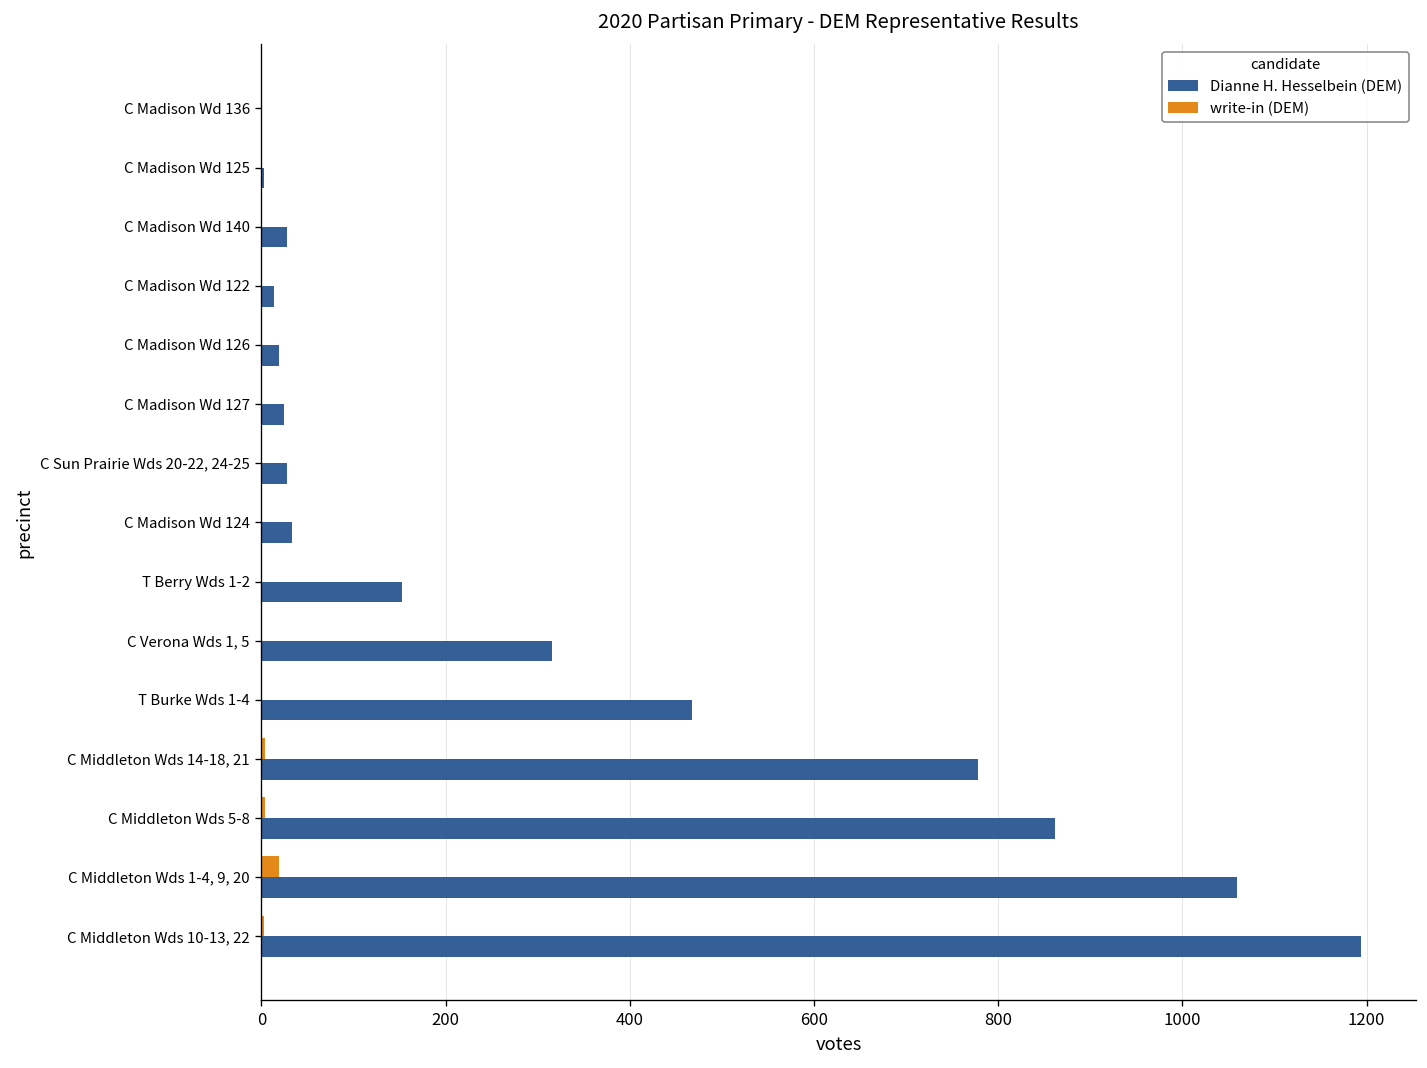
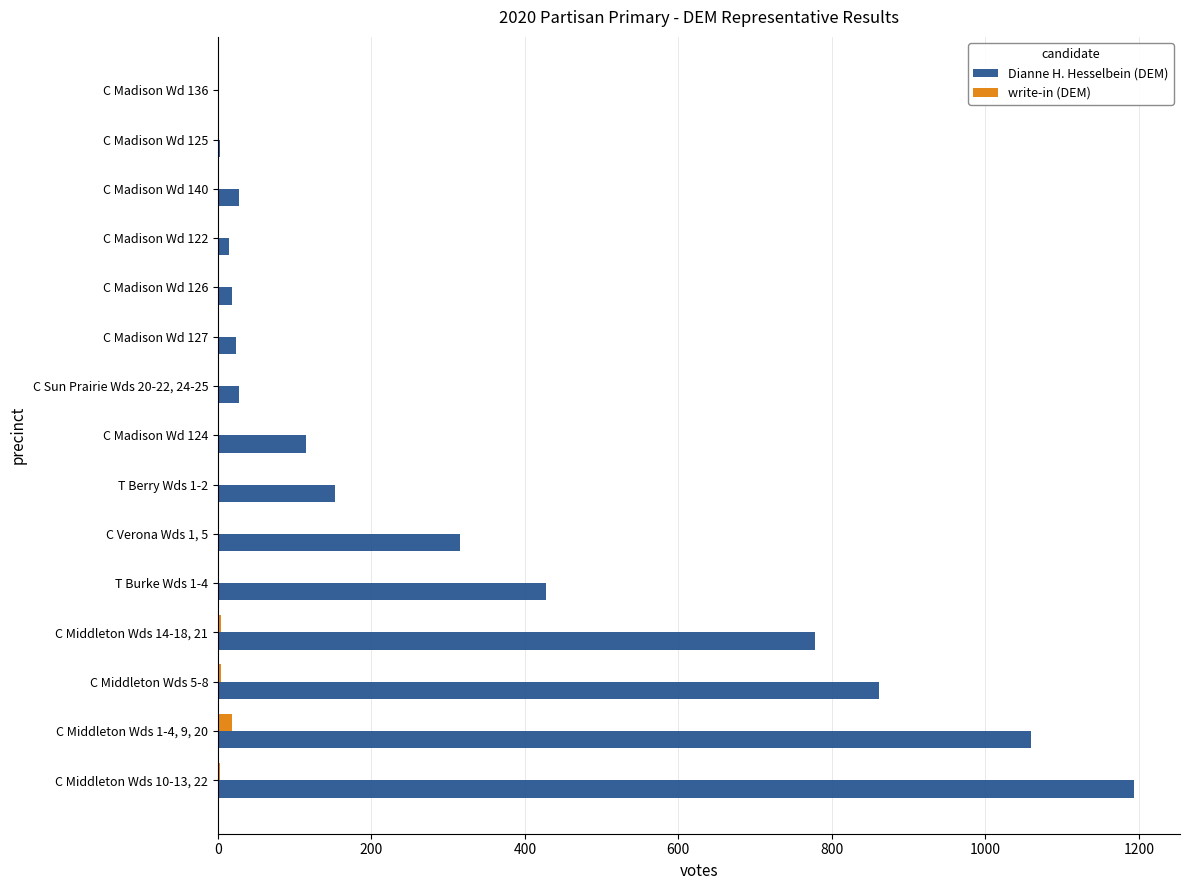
Dianne H. Hesselbein (DEM), C Madison Wd 124: 30 -> 120
Dianne H. Hesselbein (DEM), T Burke Wds 1-4: 470 -> 430
